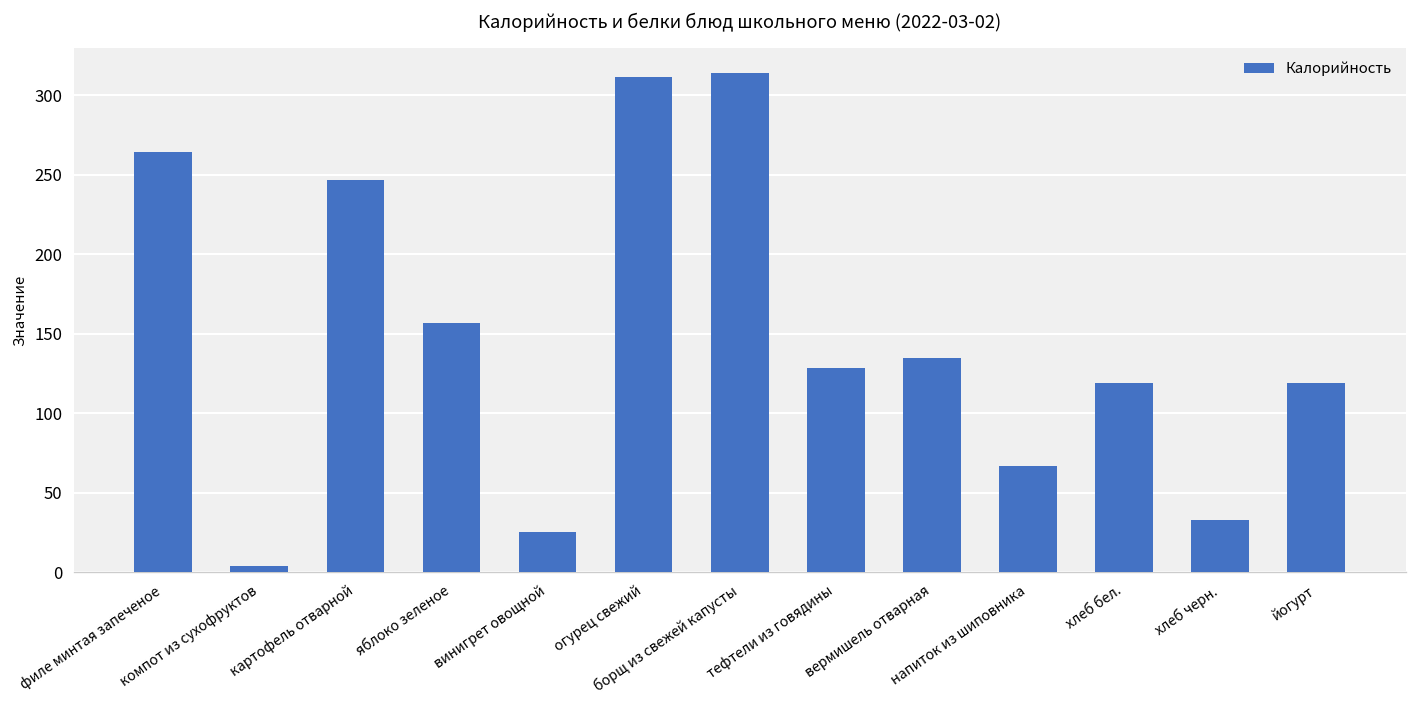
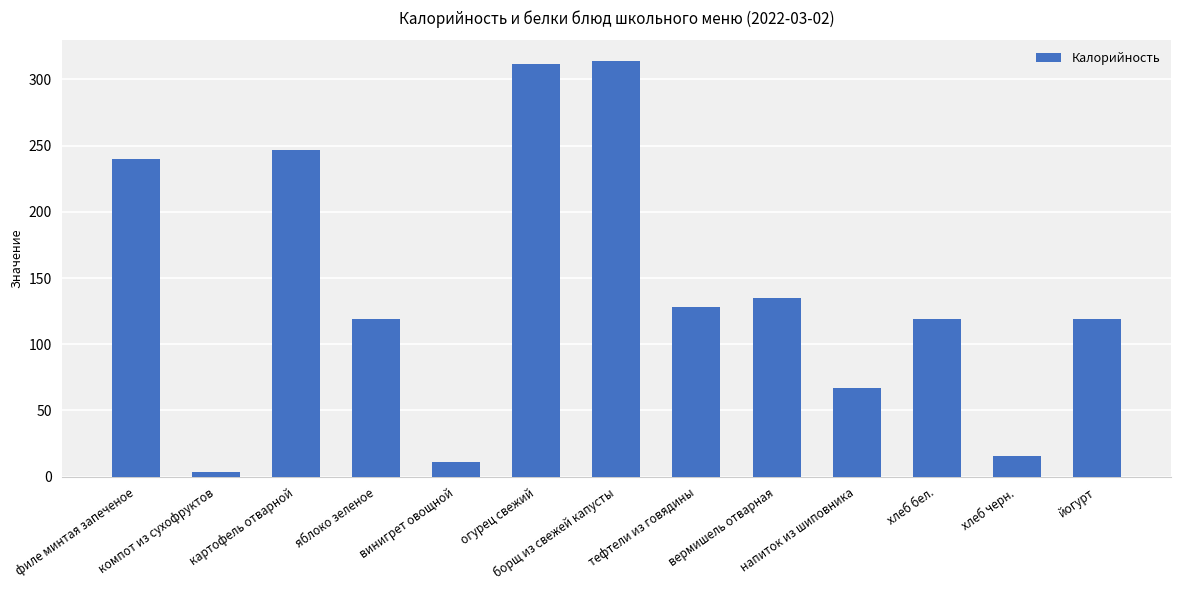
филе минтая запеченое: 264 -> 240
яблоко зеленое: 157 -> 119
винигрет овощной: 25 -> 11
хлеб черн.: 33 -> 16
